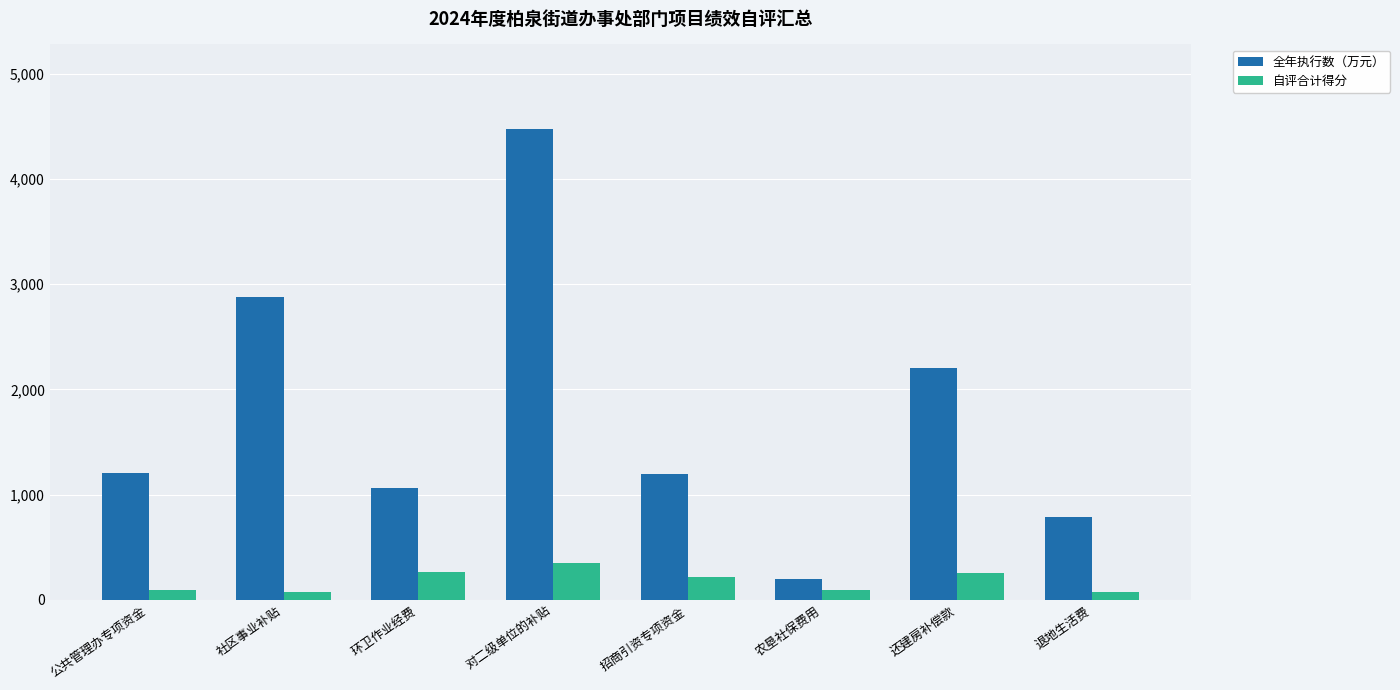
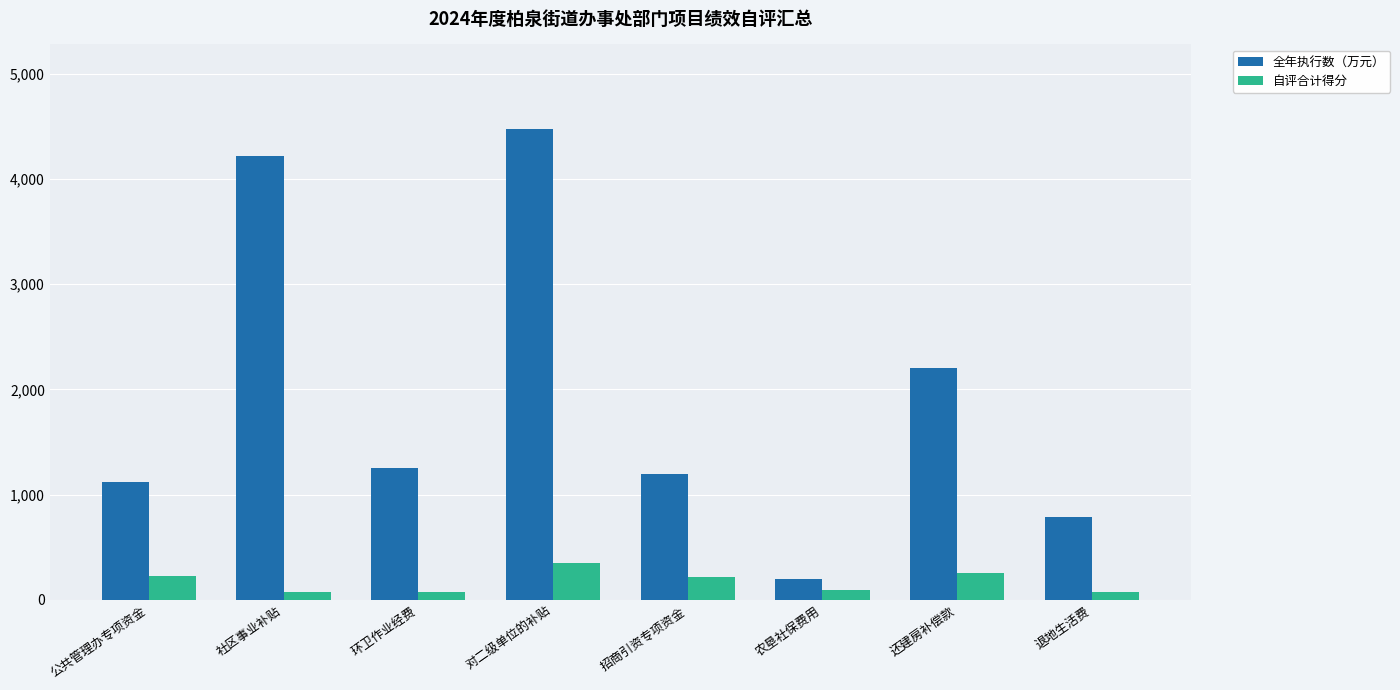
全年执行数（万元）, 公共管理办专项资金: 1,210 -> 1,120
自评合计得分, 公共管理办专项资金: 90 -> 230
全年执行数（万元）, 社区事业补贴: 2,880 -> 4,210
全年执行数（万元）, 环卫作业经费: 1,070 -> 1,250
自评合计得分, 环卫作业经费: 270 -> 80
